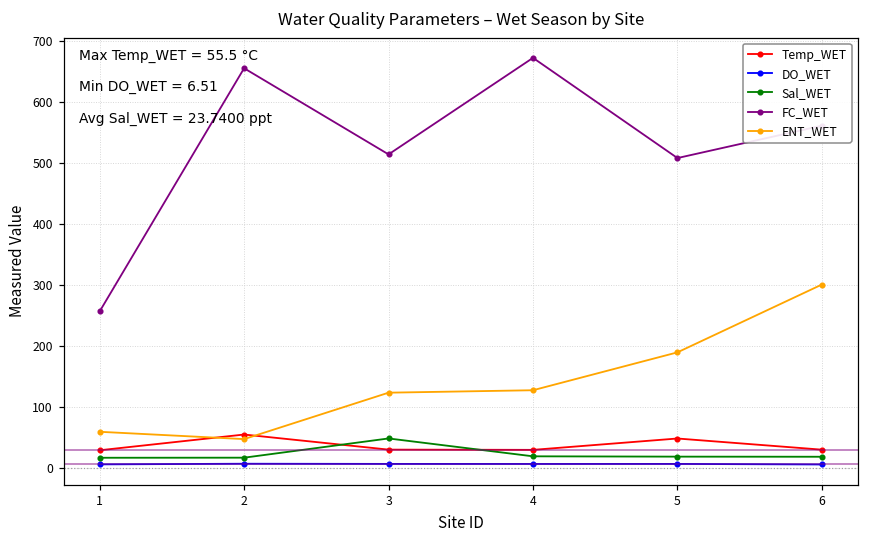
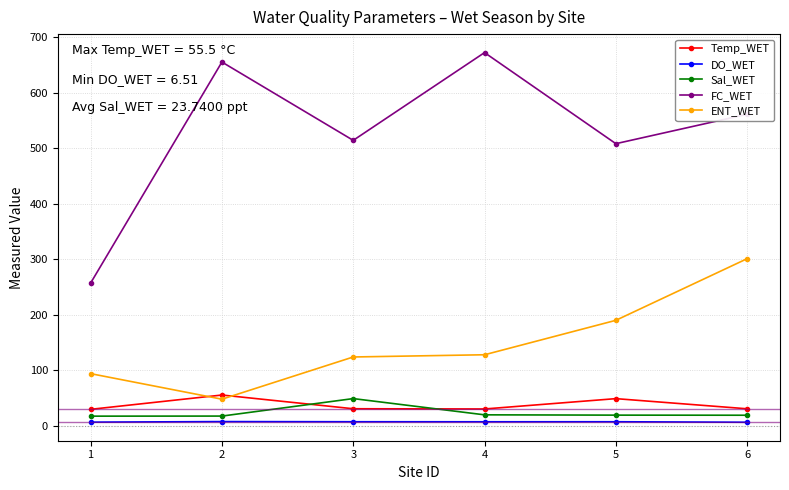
ENT_WET, 1: 60 -> 90
